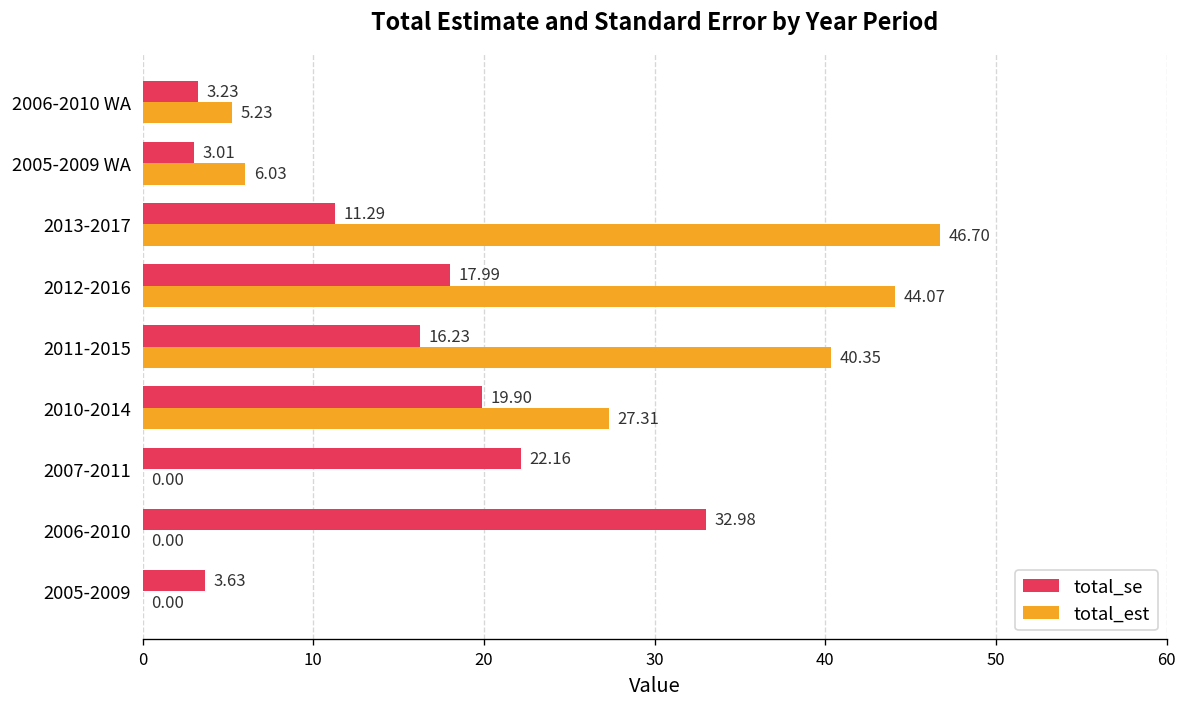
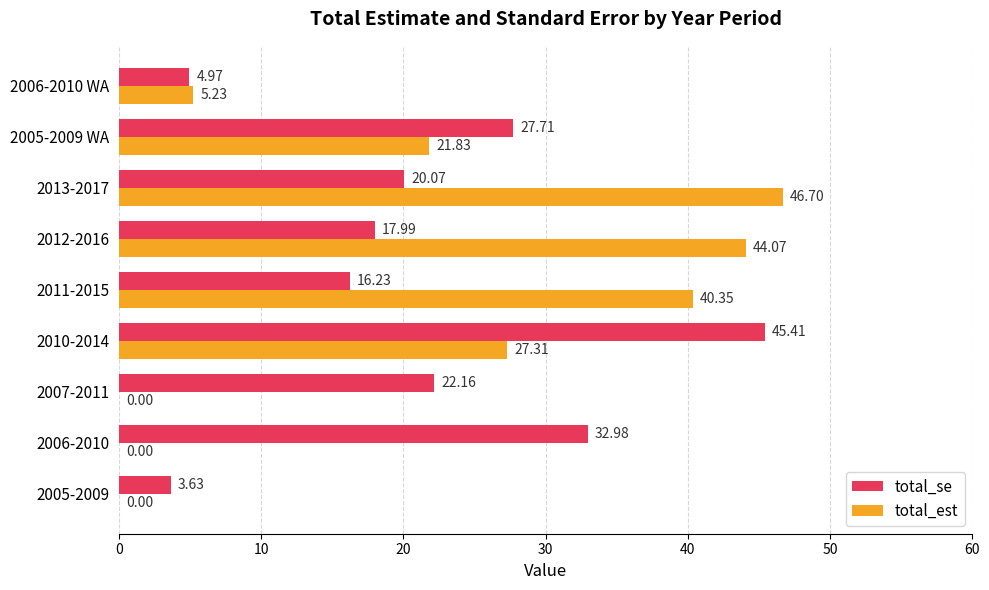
total_se, 2006-2010 WA: 3.23 -> 4.97
total_se, 2005-2009 WA: 3.01 -> 27.71
total_est, 2005-2009 WA: 6.03 -> 21.83
total_se, 2013-2017: 11.29 -> 20.07
total_se, 2010-2014: 19.90 -> 45.41
